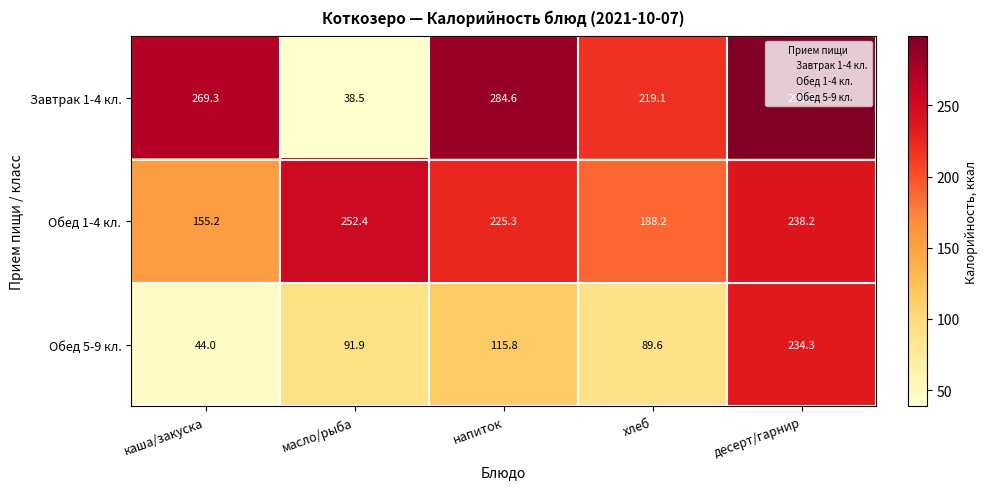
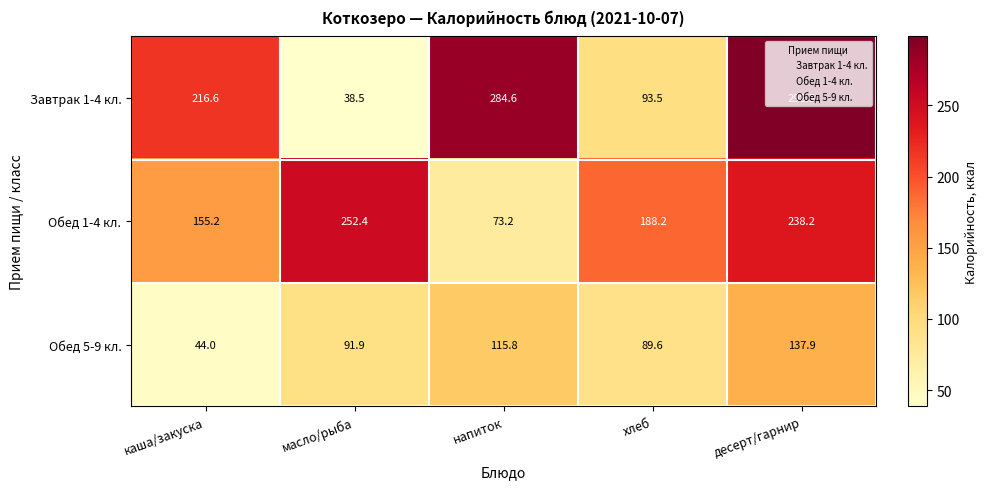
Завтрак 1-4 кл., каша/закуска: 269.3 -> 216.6
Завтрак 1-4 кл., хлеб: 219.1 -> 93.5
Обед 1-4 кл., напиток: 225.3 -> 73.2
Обед 5-9 кл., десерт/гарнир: 234.3 -> 137.9
